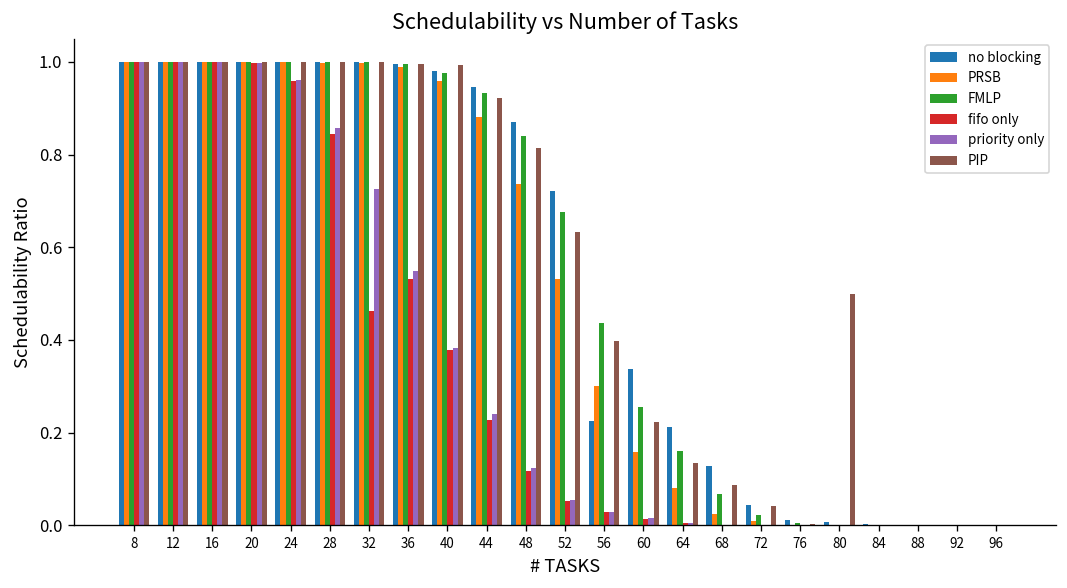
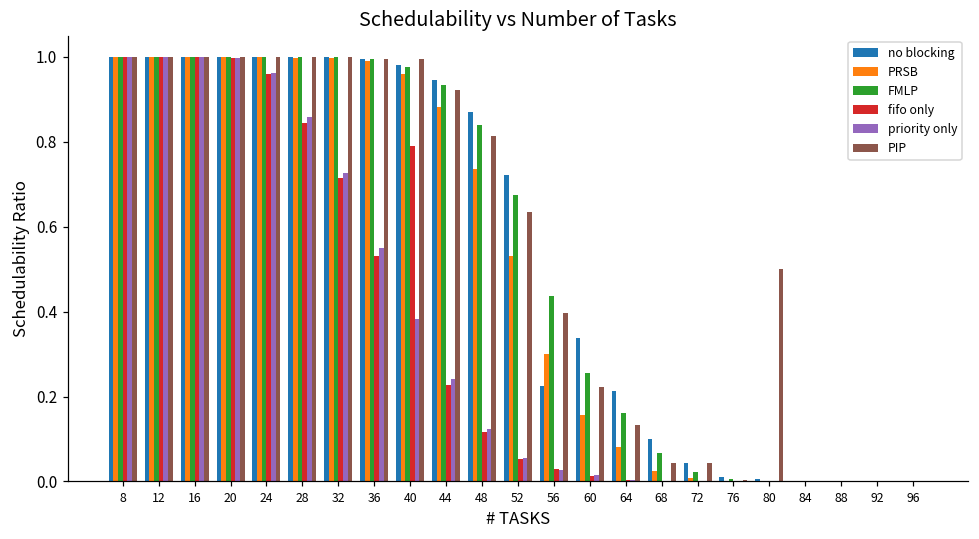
fifo only, 32: 0.46 -> 0.71
fifo only, 40: 0.38 -> 0.79
no blocking, 68: 0.13 -> 0.10
PIP, 68: 0.09 -> 0.04
